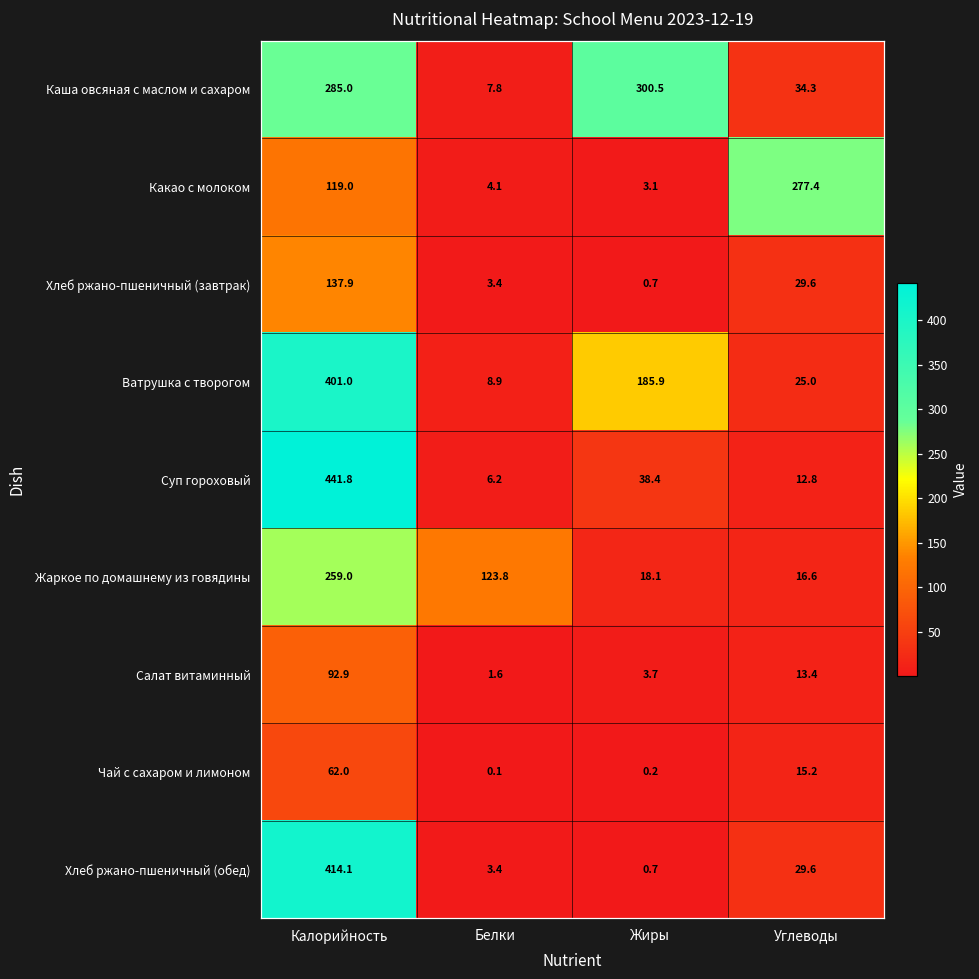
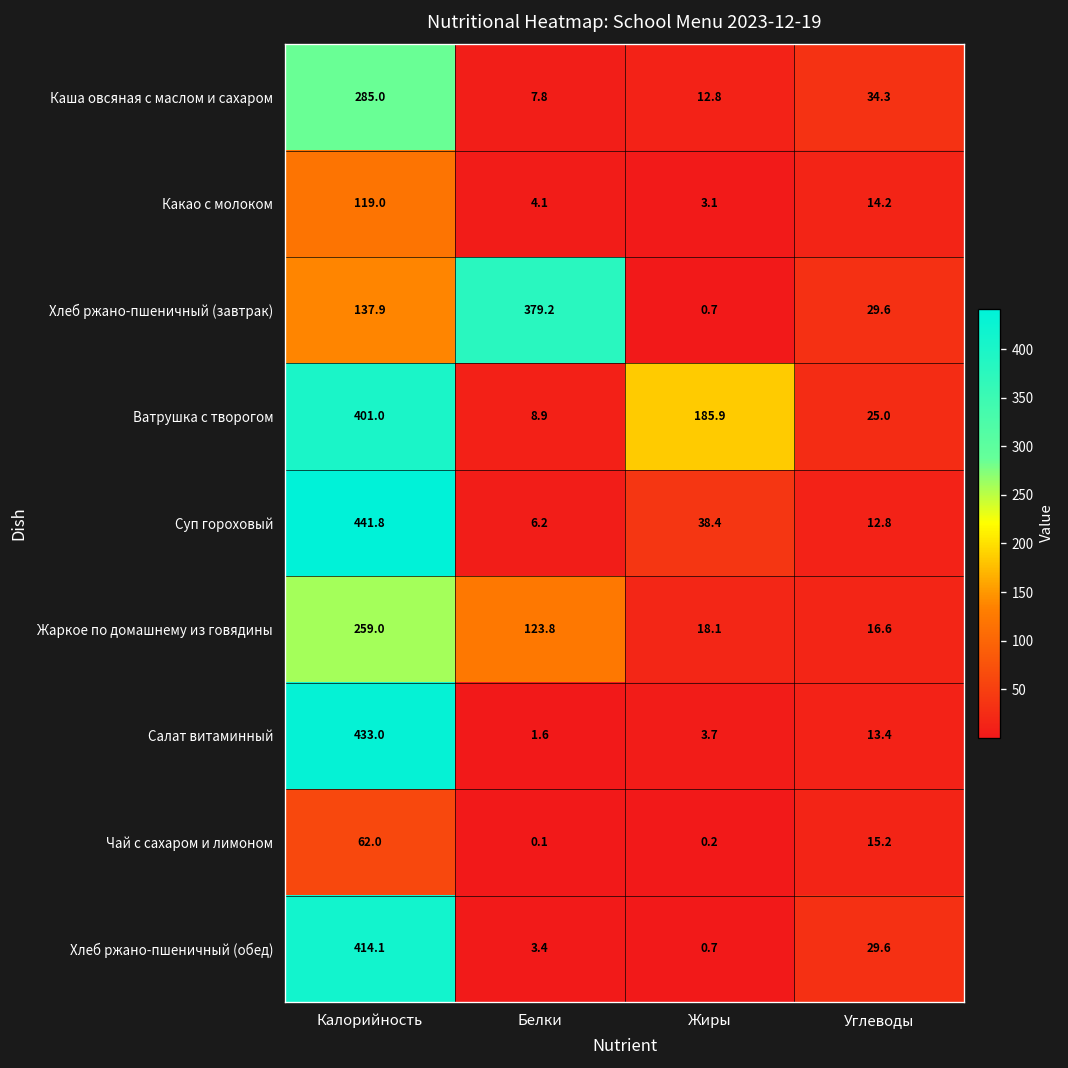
Каша овсяная с маслом и сахаром, Жиры: 300.5 -> 12.8
Какао с молоком, Углеводы: 277.4 -> 14.2
Хлеб ржано-пшеничный (завтрак), Белки: 3.4 -> 379.2
Салат витаминный, Калорийность: 92.9 -> 433.0
